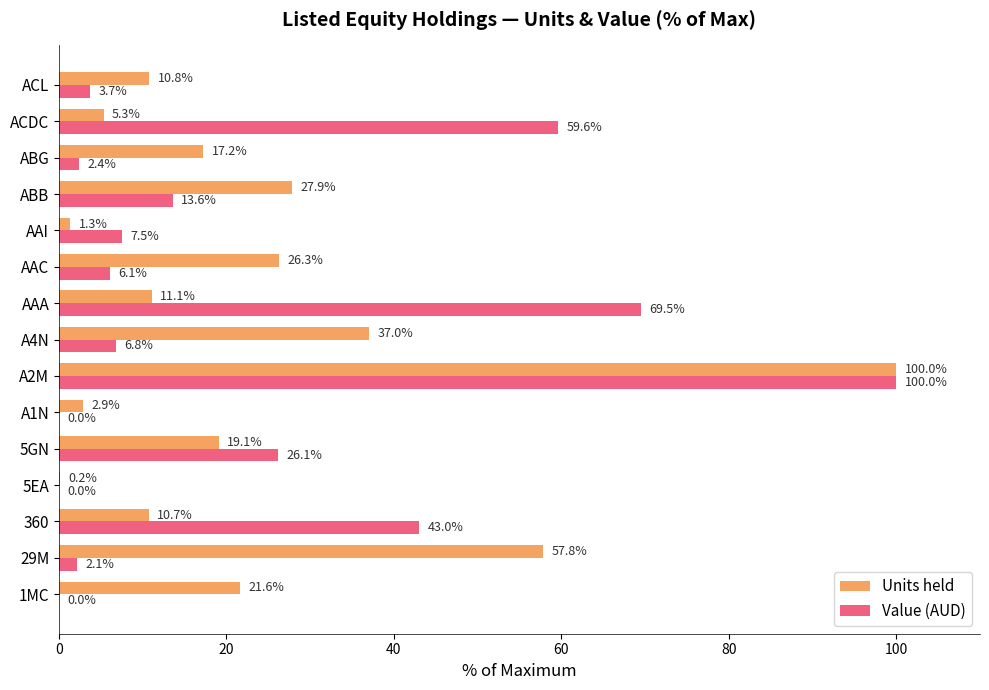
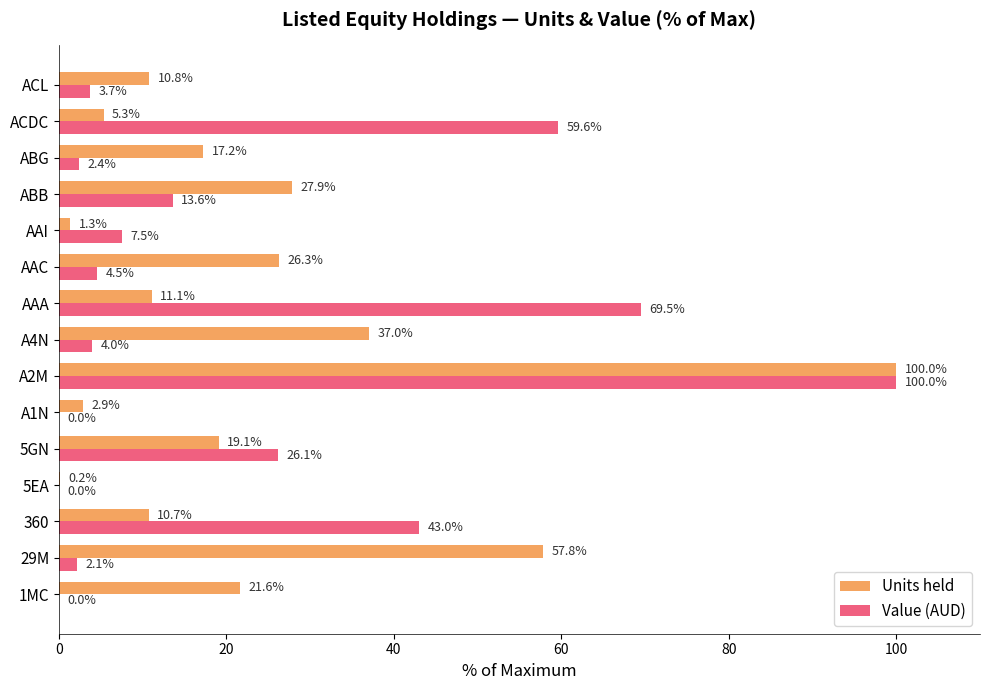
Value (AUD), AAC: 6.1% -> 4.5%
Value (AUD), A4N: 6.8% -> 4.0%
